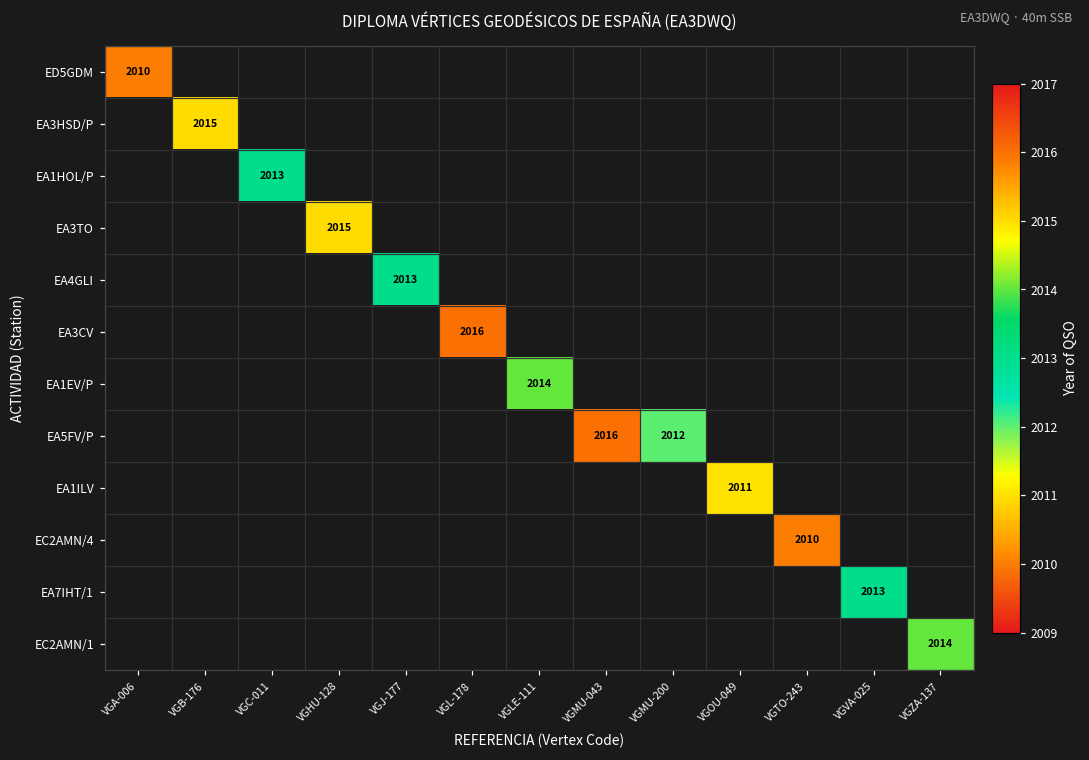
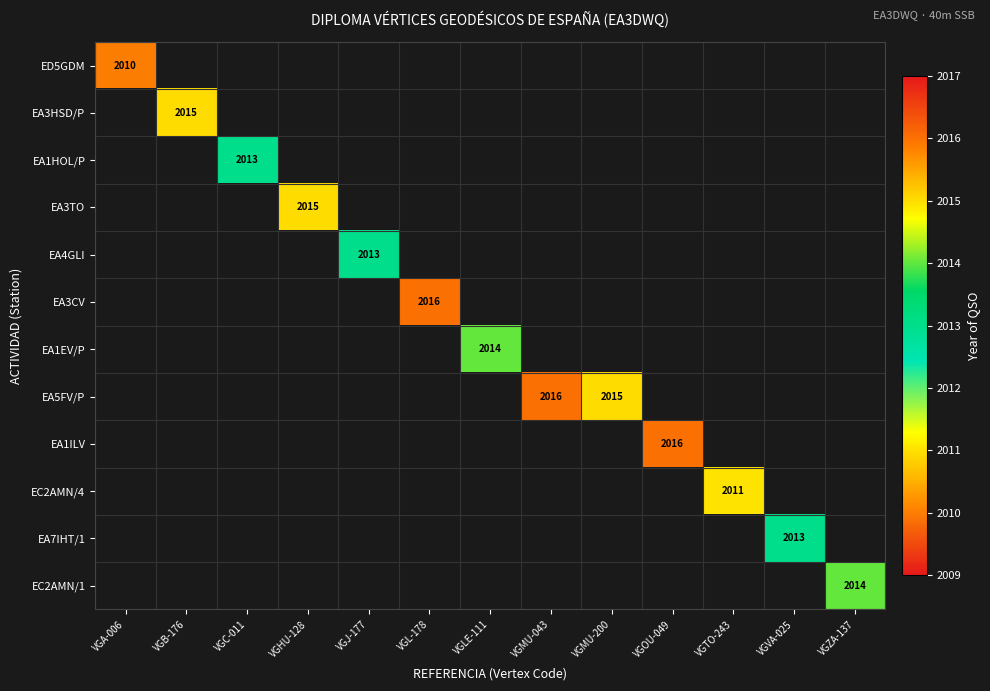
EA5FV/P, VGMU-200: 2012 -> 2015
EA1ILV, VGOU-049: 2011 -> 2016
EC2AMN/4, VGTO-243: 2010 -> 2011
